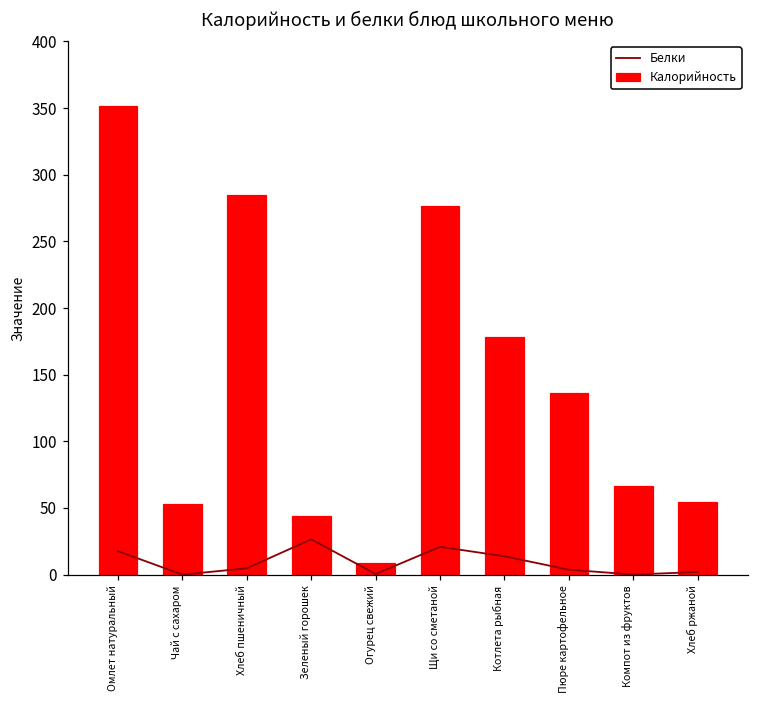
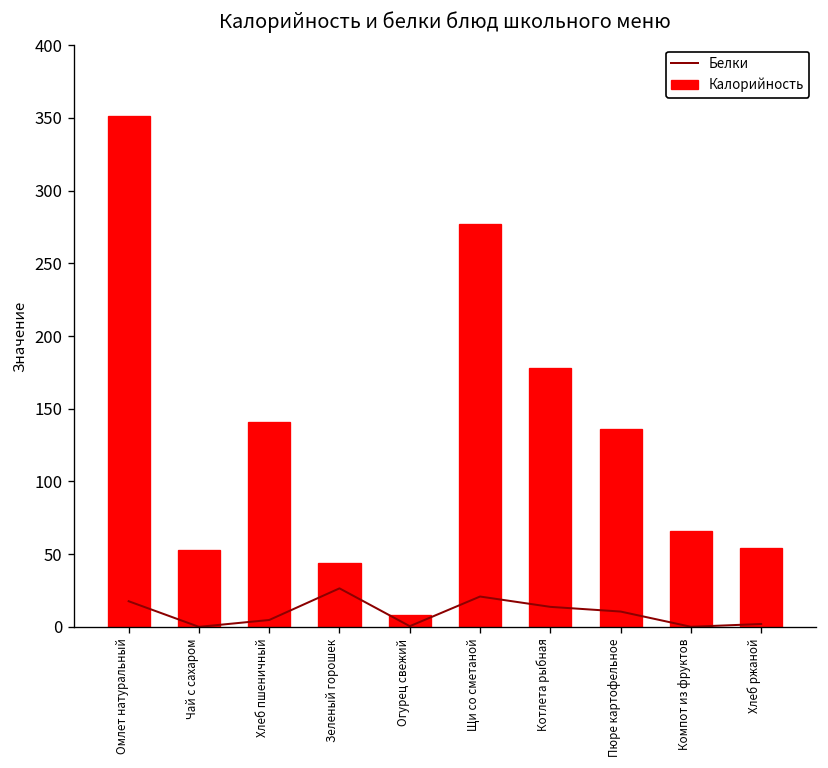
Калорийность, Хлеб пшеничный: 285 -> 141
Белки, Пюре картофельное: 4 -> 11
